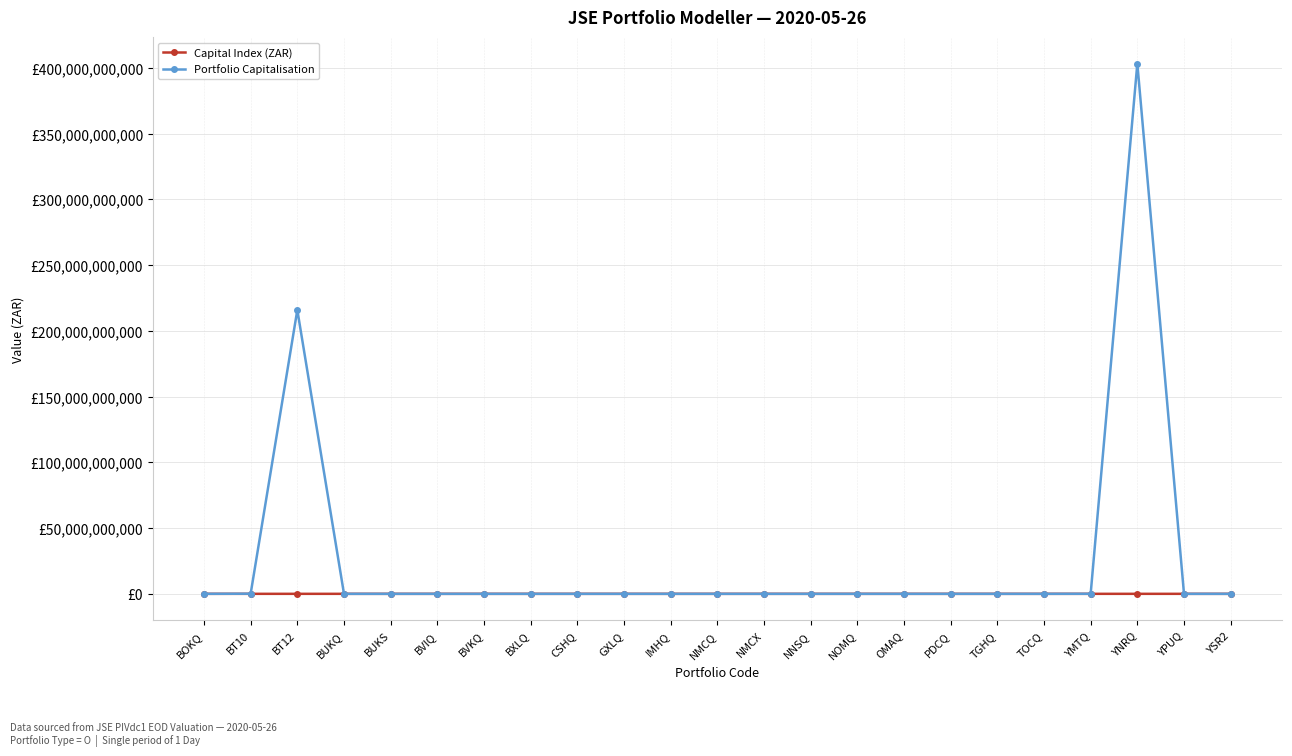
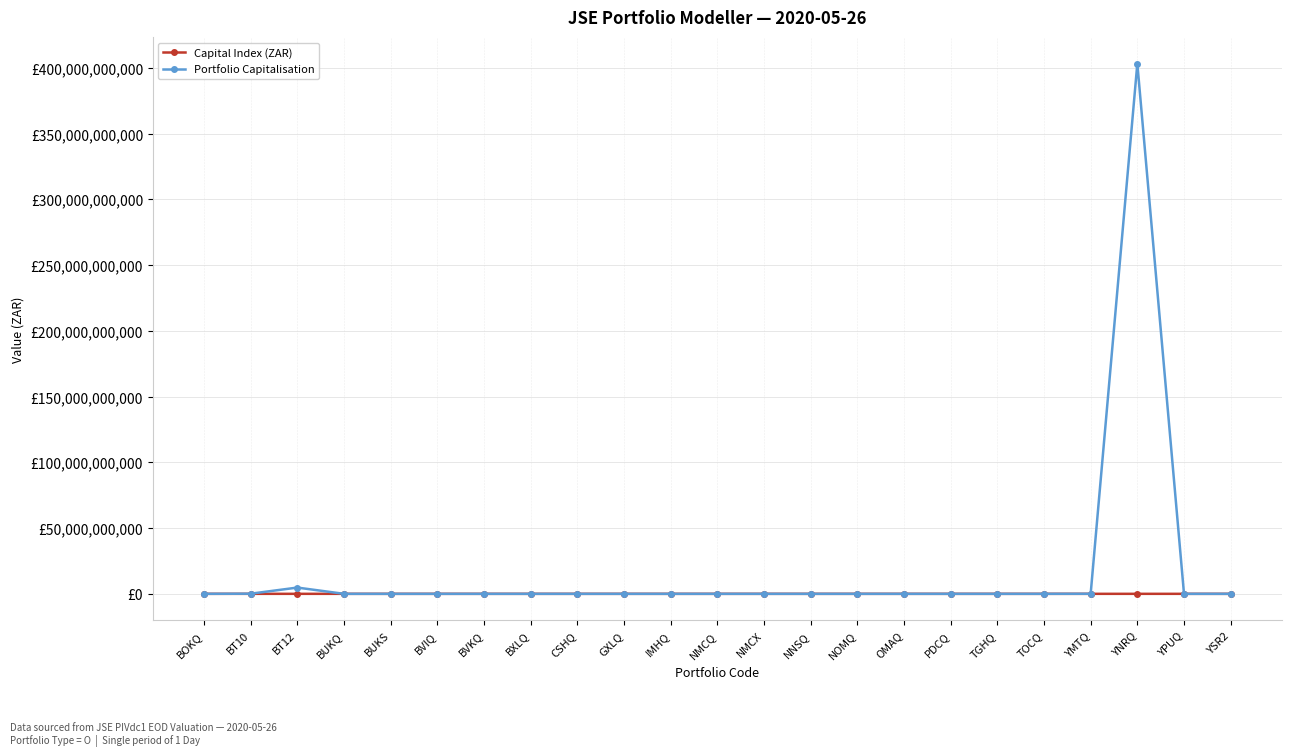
Portfolio Capitalisation, BT12: £216,000,000,000 -> £5,000,000,000
